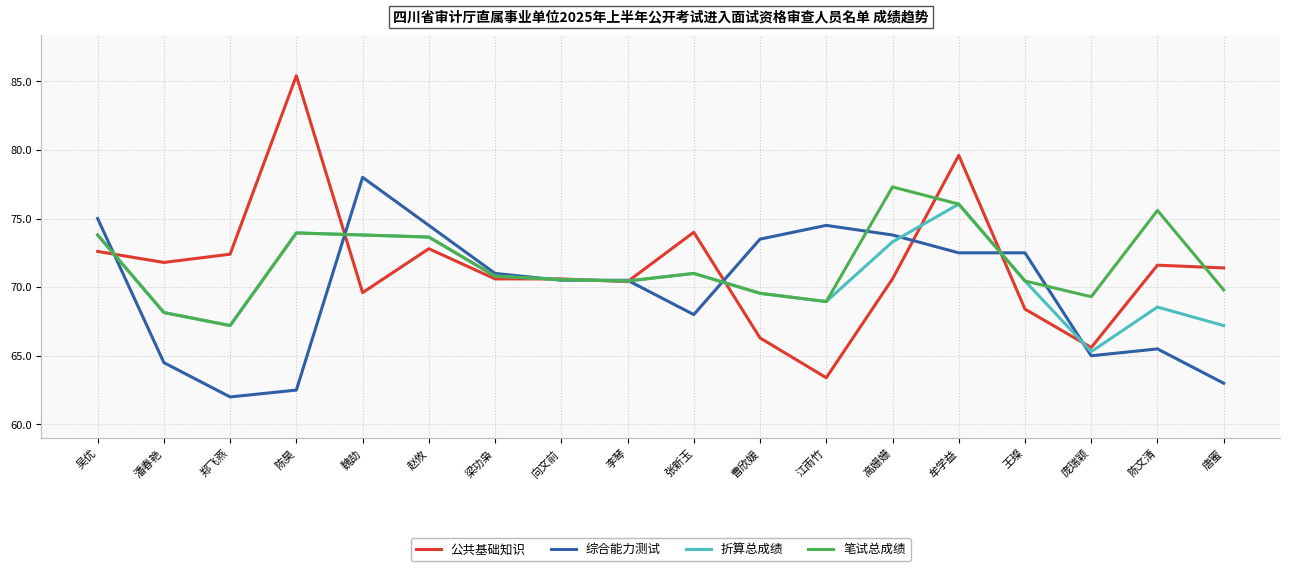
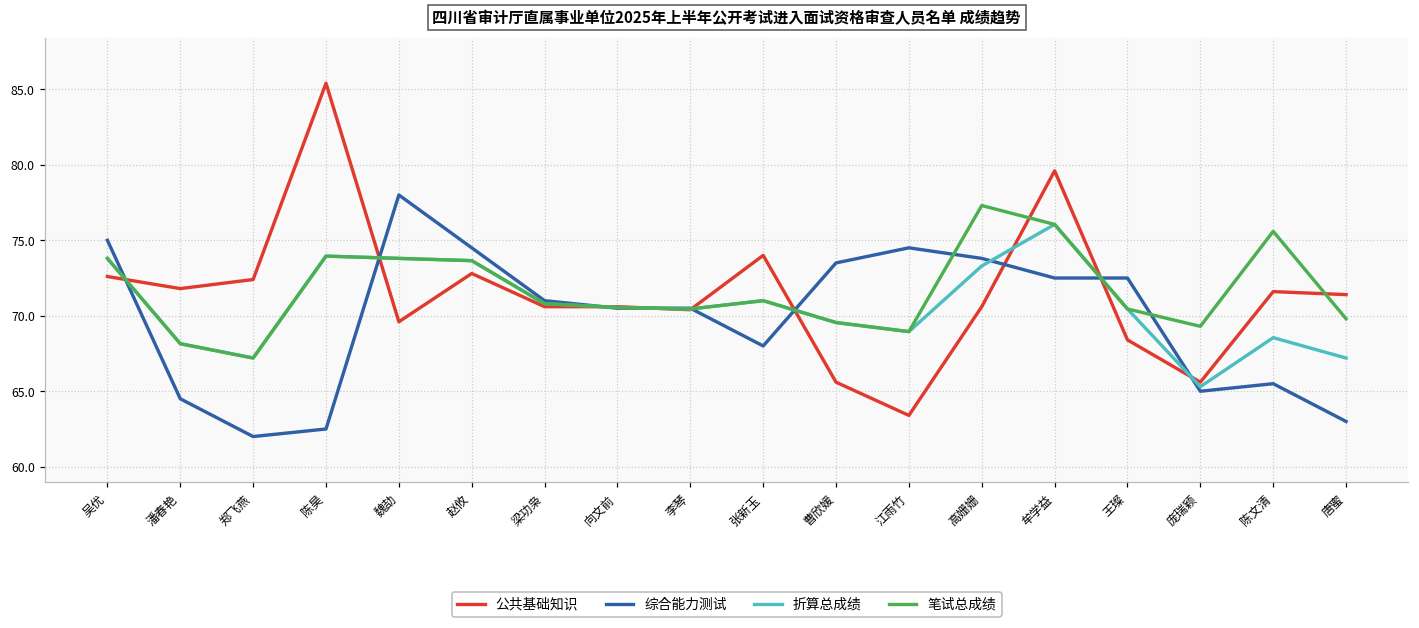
公共基础知识, 曹欣媛: 66.3 -> 65.6
